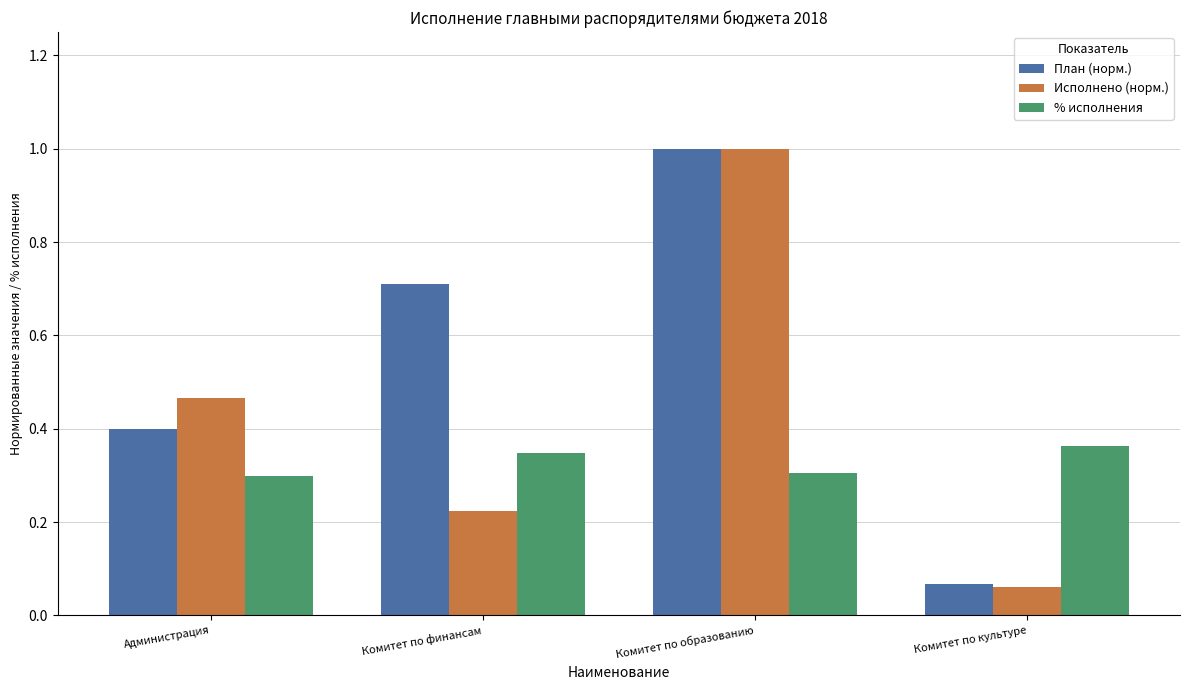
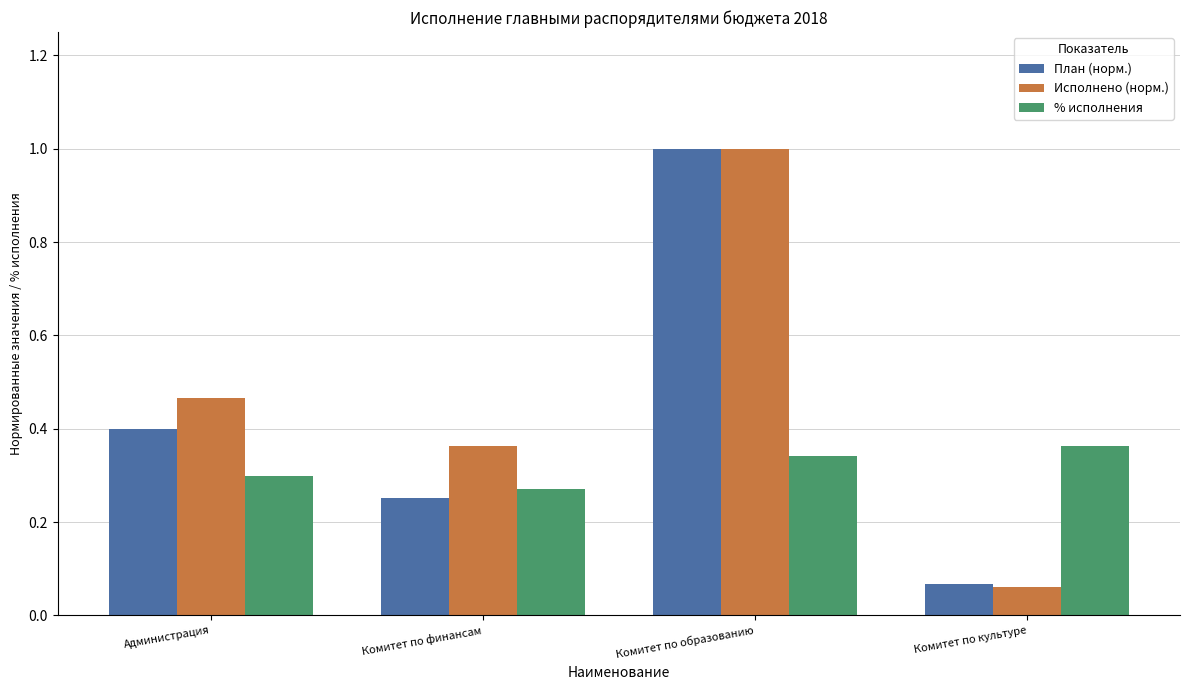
План (норм.), Комитет по финансам: 0.71 -> 0.25
Исполнено (норм.), Комитет по финансам: 0.22 -> 0.36
% исполнения, Комитет по финансам: 0.35 -> 0.27
% исполнения, Комитет по образованию: 0.31 -> 0.34
